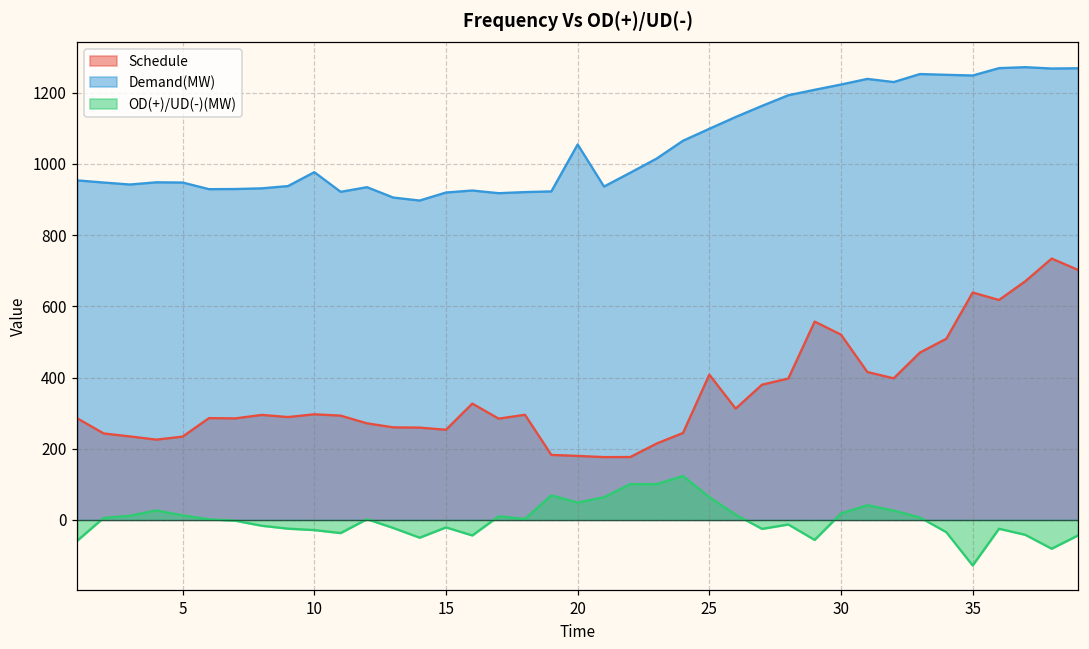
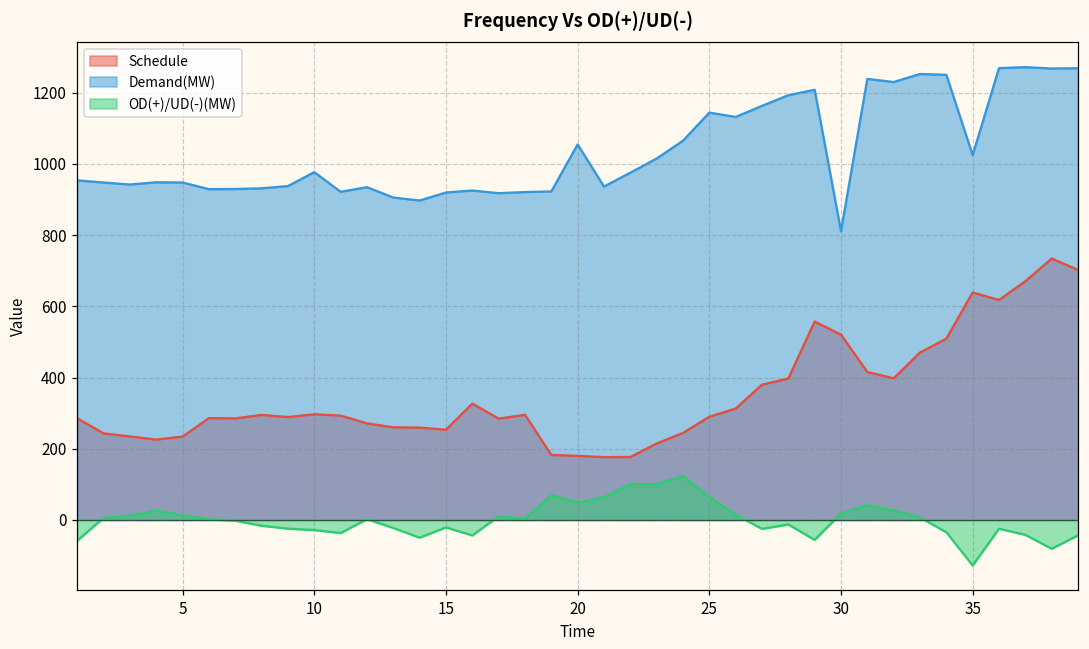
Schedule, 25: 410 -> 290
Demand(MW), 25: 1100 -> 1140
Demand(MW), 30: 1220 -> 810
Demand(MW), 35: 1250 -> 1020
